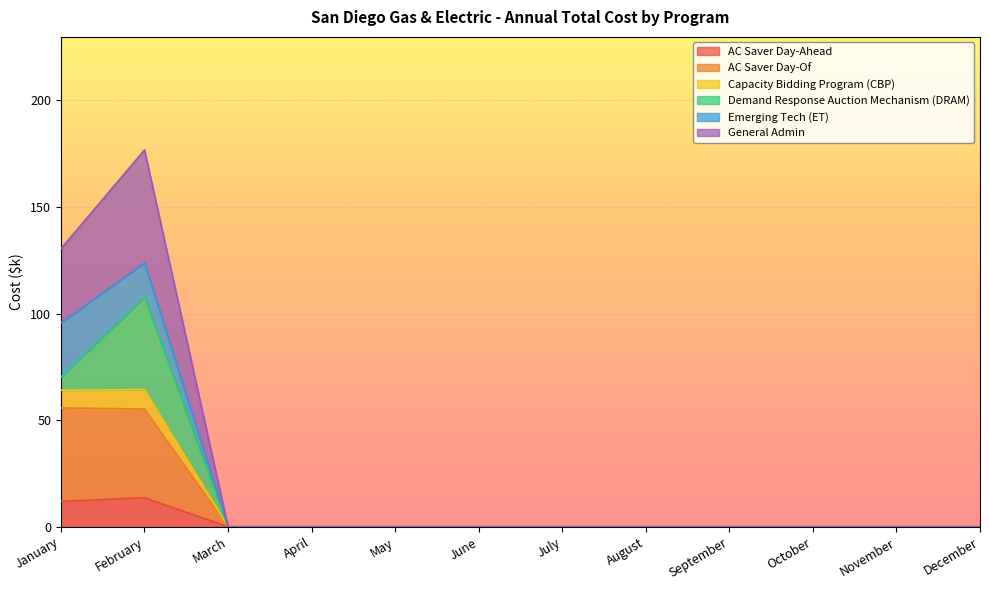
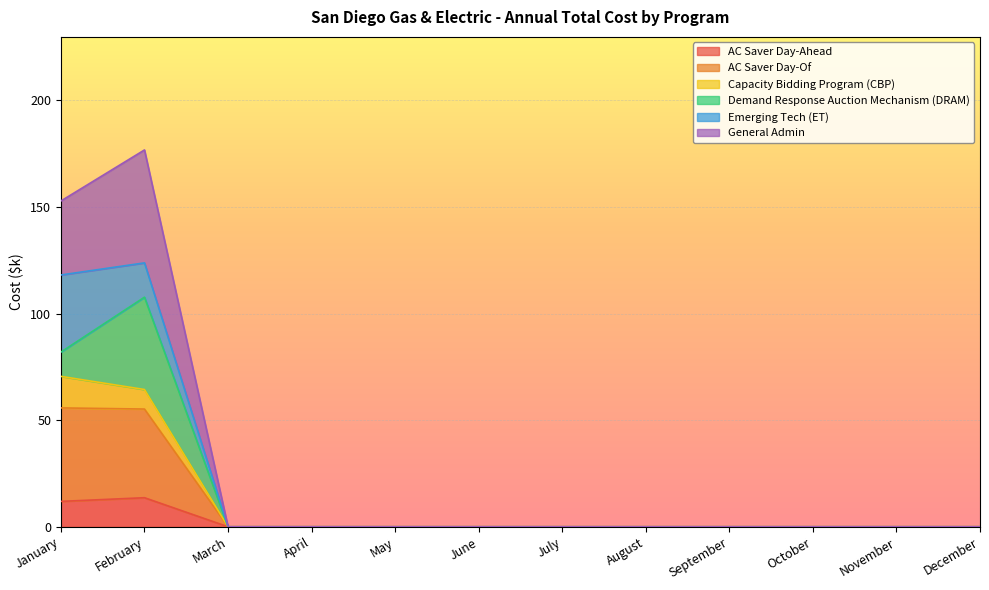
Capacity Bidding Program (CBP), January: 8 -> 15
Demand Response Auction Mechanism (DRAM), January: 6 -> 11
Emerging Tech (ET), January: 25 -> 36
